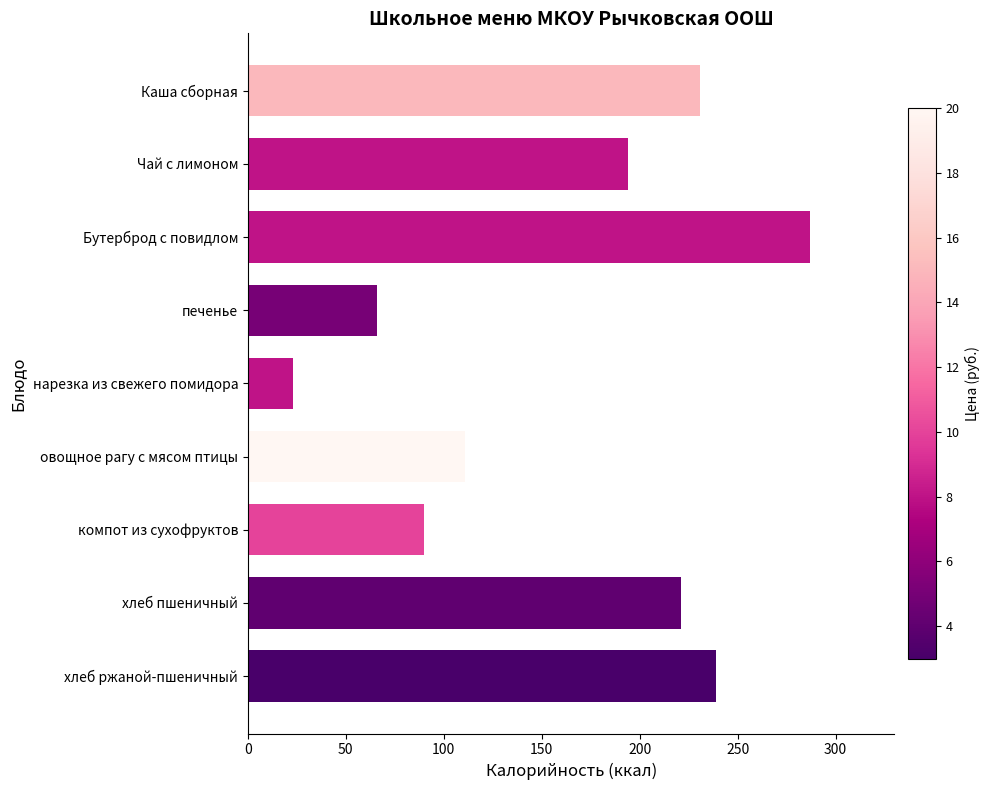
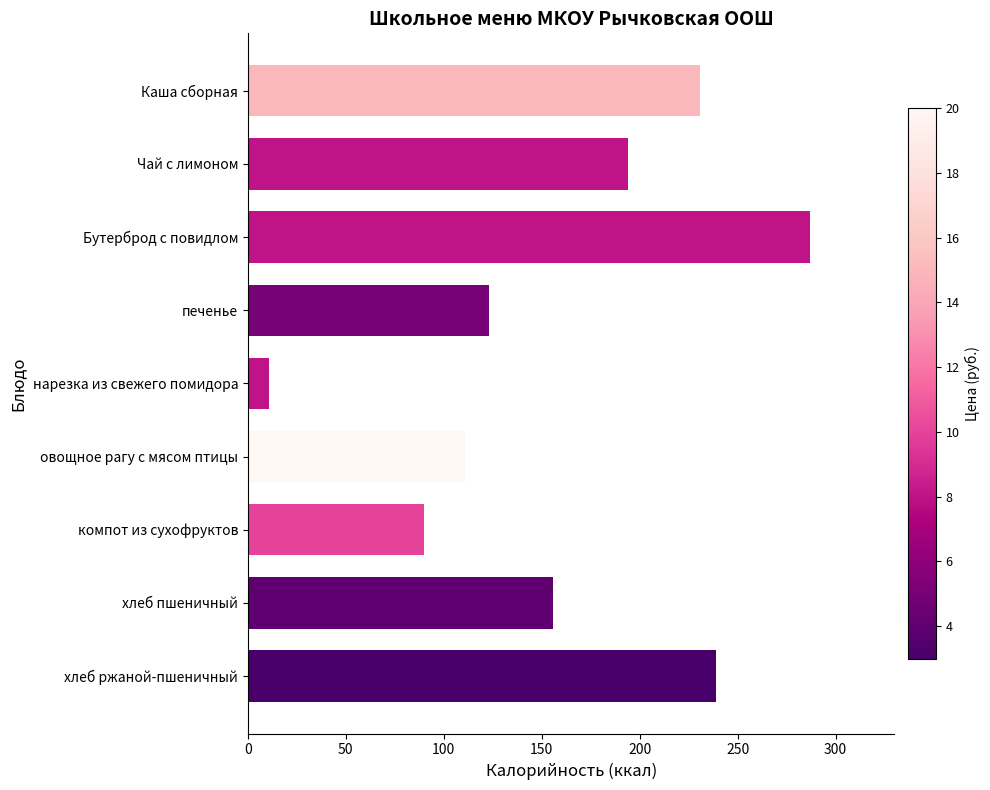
печенье: 66 -> 123
нарезка из свежего помидора: 23 -> 11
хлеб пшеничный: 221 -> 156
